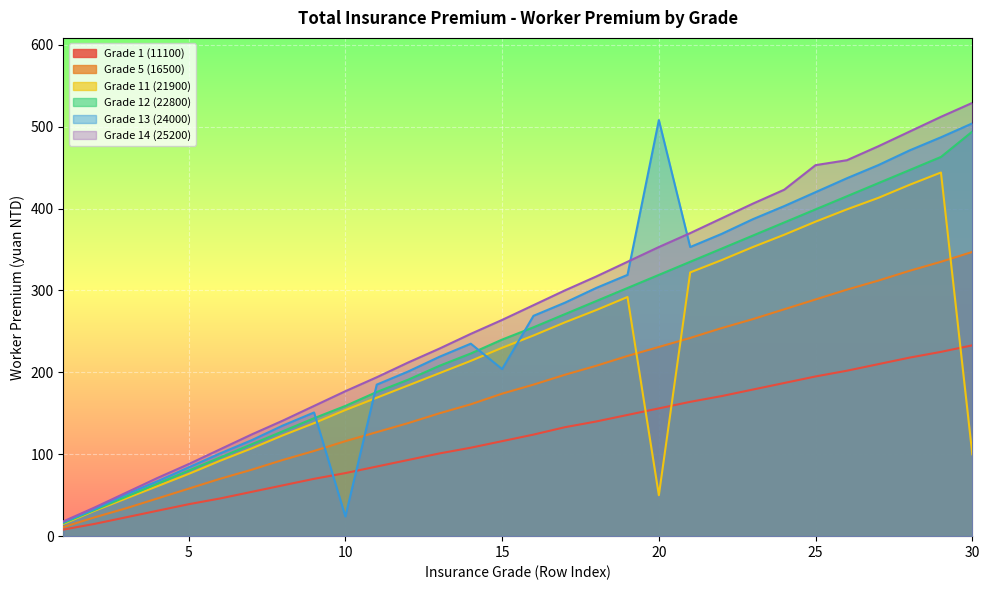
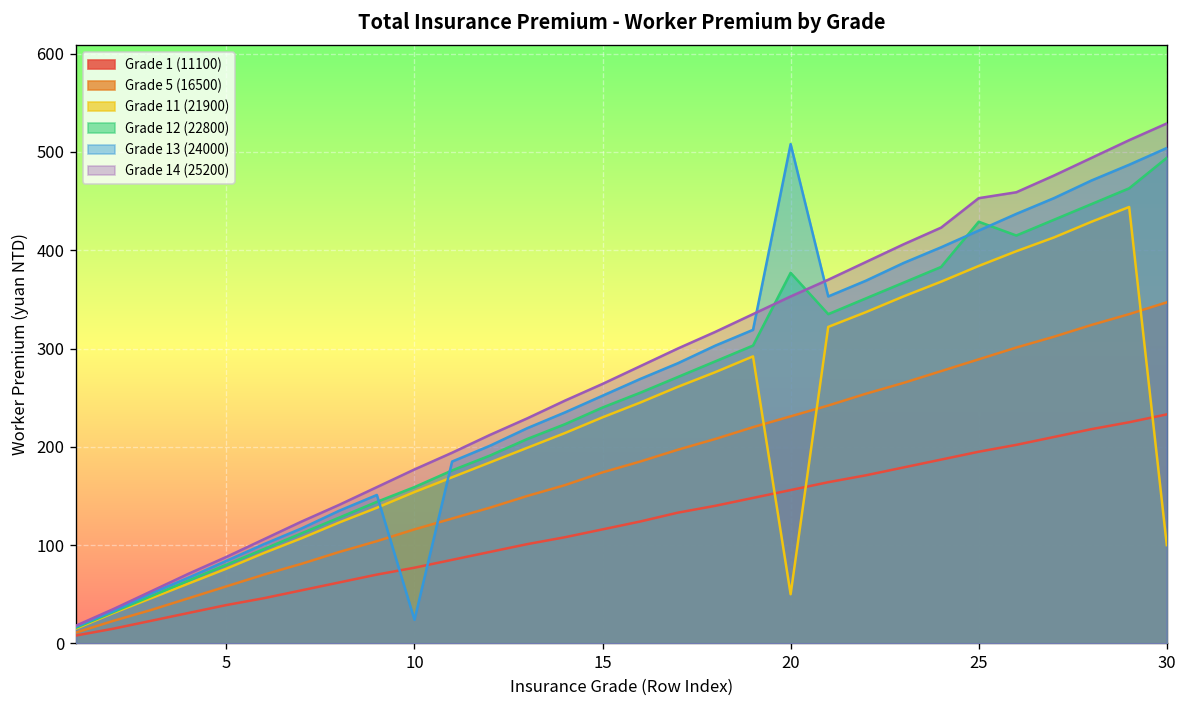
Grade 13 (24000), 15: 200 -> 250
Grade 12 (22800), 20: 320 -> 380
Grade 12 (22800), 25: 400 -> 430
